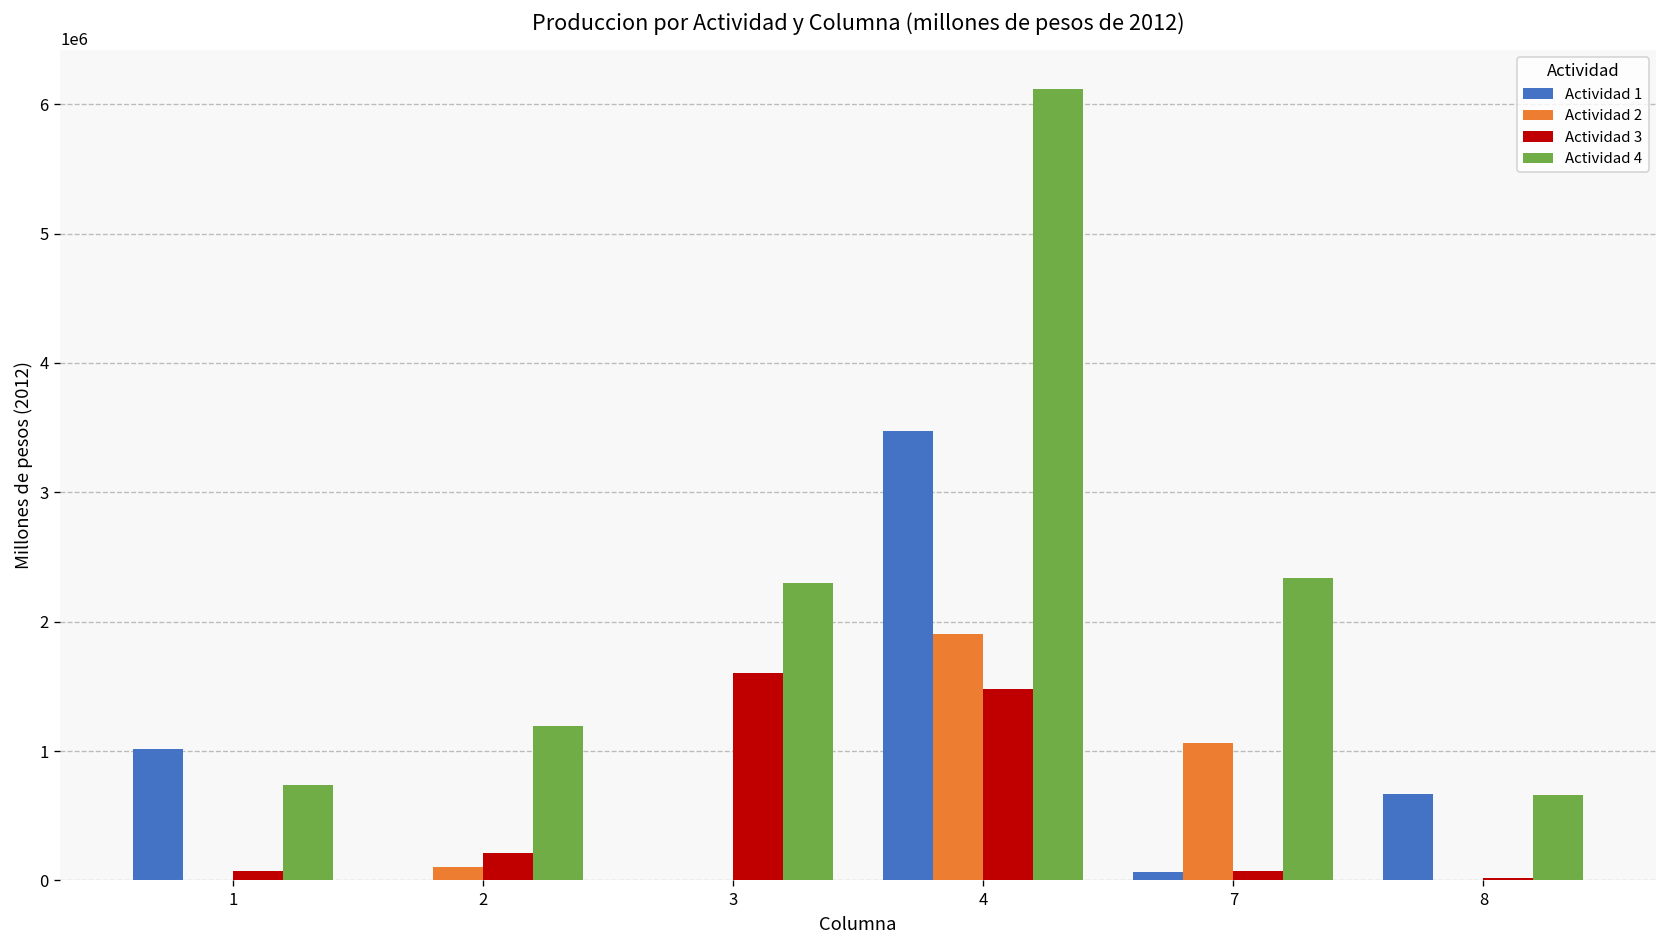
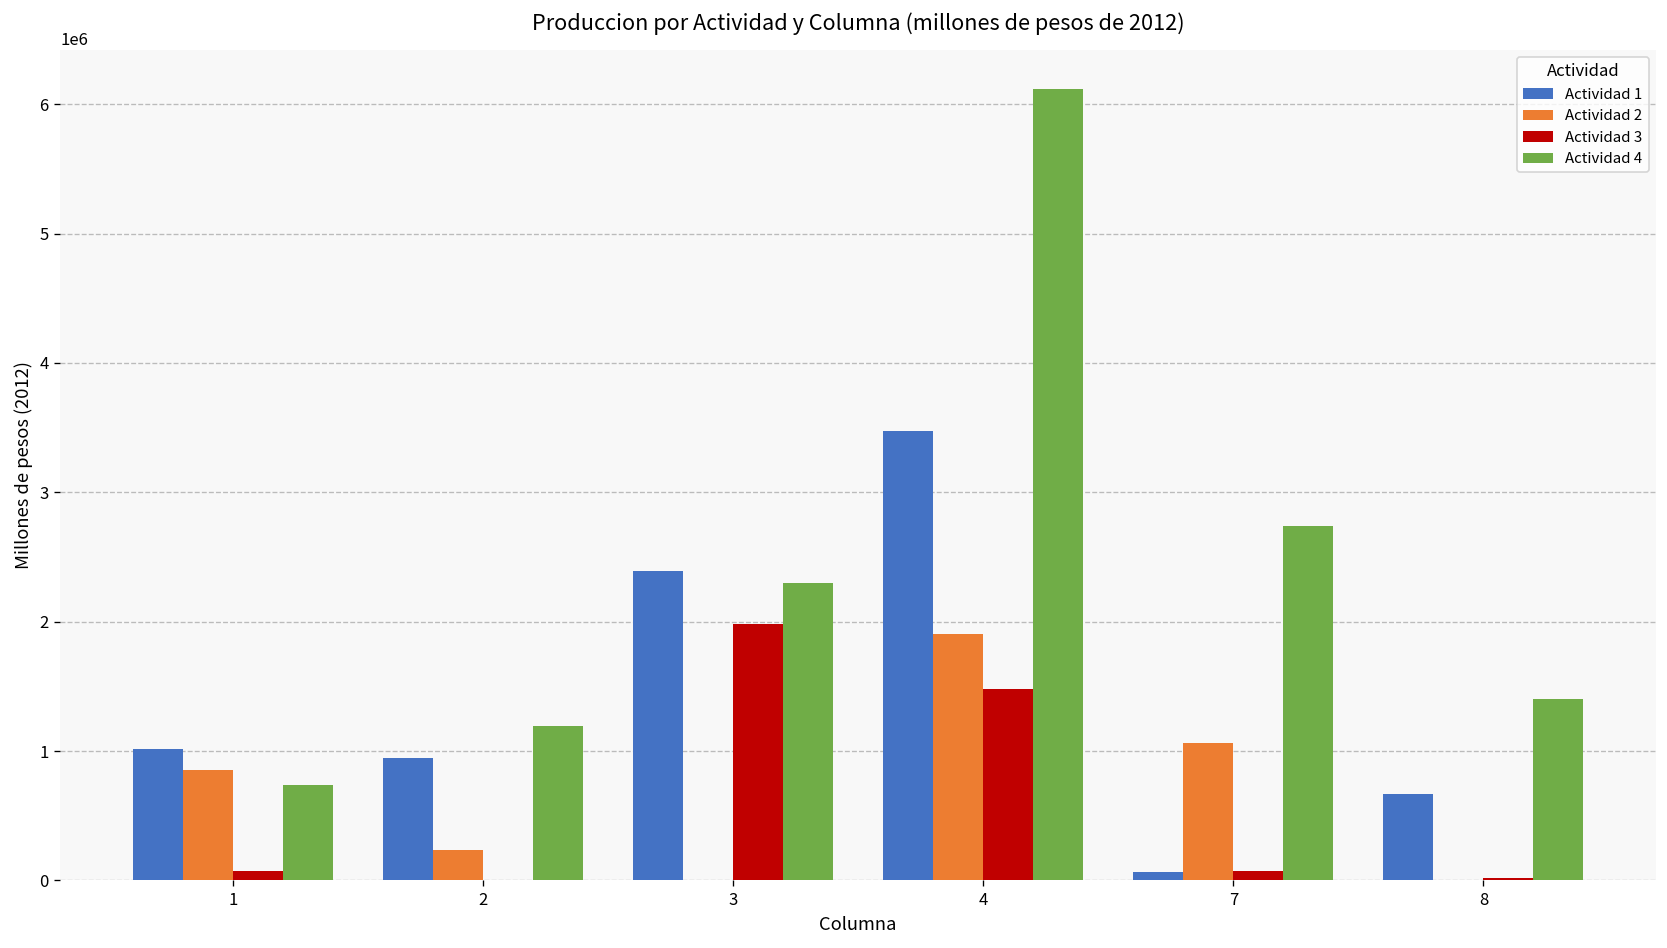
Actividad 2, 1: 0 -> 850000
Actividad 1, 2: 0 -> 940000
Actividad 2, 2: 110000 -> 240000
Actividad 3, 2: 210000 -> 0
Actividad 1, 3: 0 -> 2390000
Actividad 3, 3: 1600000 -> 1980000
Actividad 4, 7: 2340000 -> 2740000
Actividad 4, 8: 660000 -> 1410000
